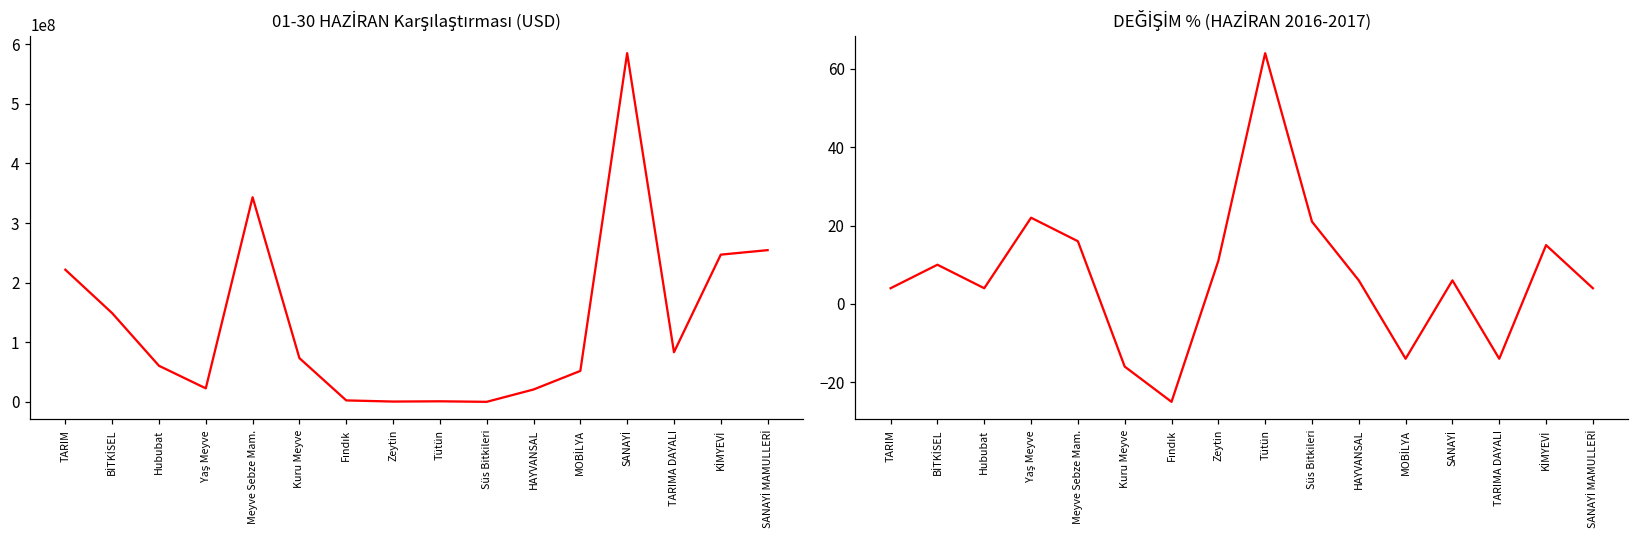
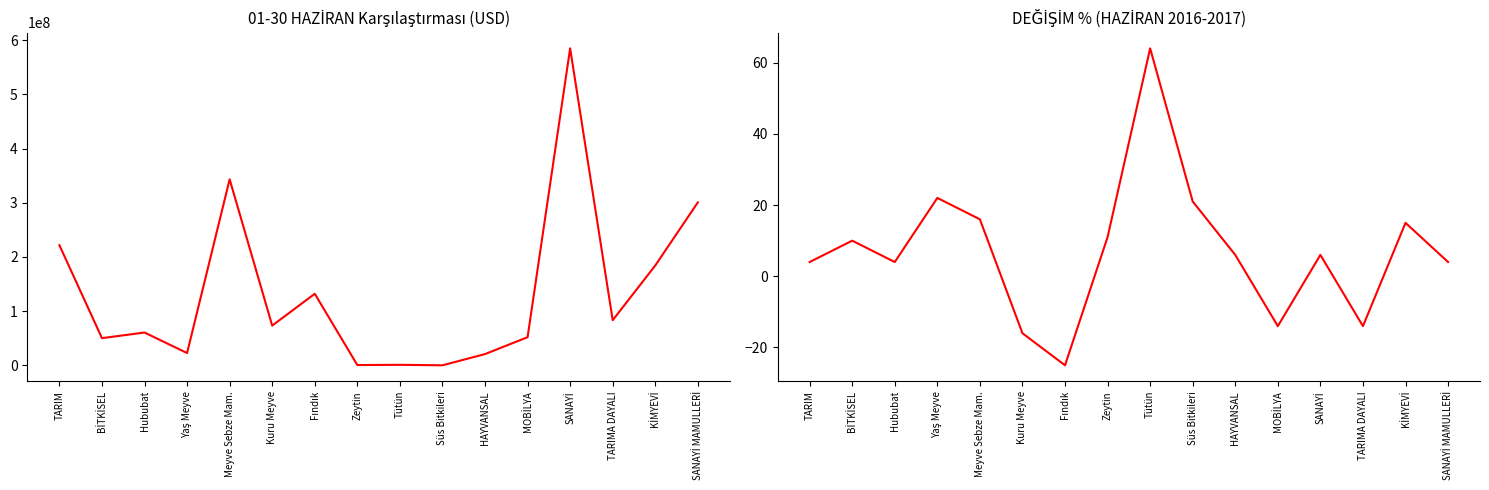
01-30 HAZİRAN Karşılaştırması (USD), BİTKİSEL: 150000000 -> 50000000
01-30 HAZİRAN Karşılaştırması (USD), Fındık: 0 -> 130000000
01-30 HAZİRAN Karşılaştırması (USD), KİMYEVİ: 250000000 -> 180000000
01-30 HAZİRAN Karşılaştırması (USD), SANAYİ MAMULLERİ: 250000000 -> 300000000
